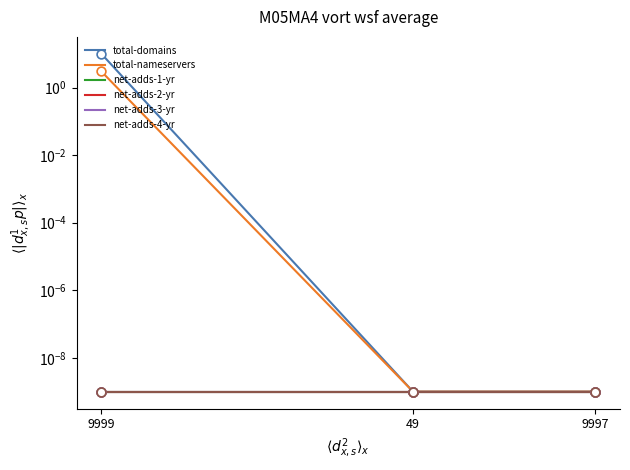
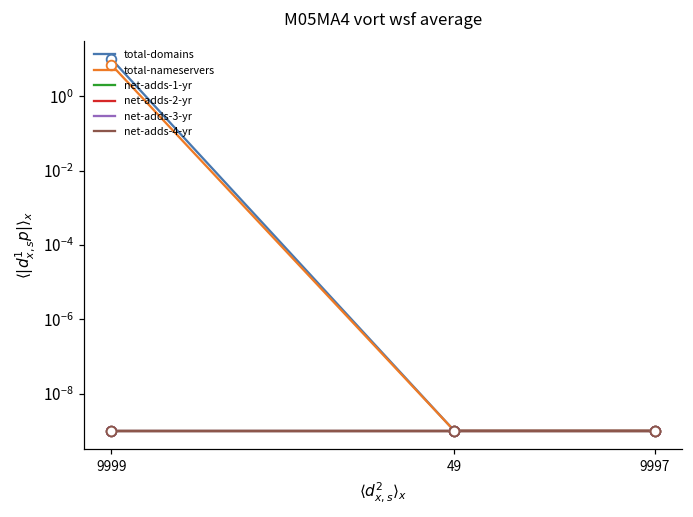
total-nameservers, 9999: 3 -> 7
